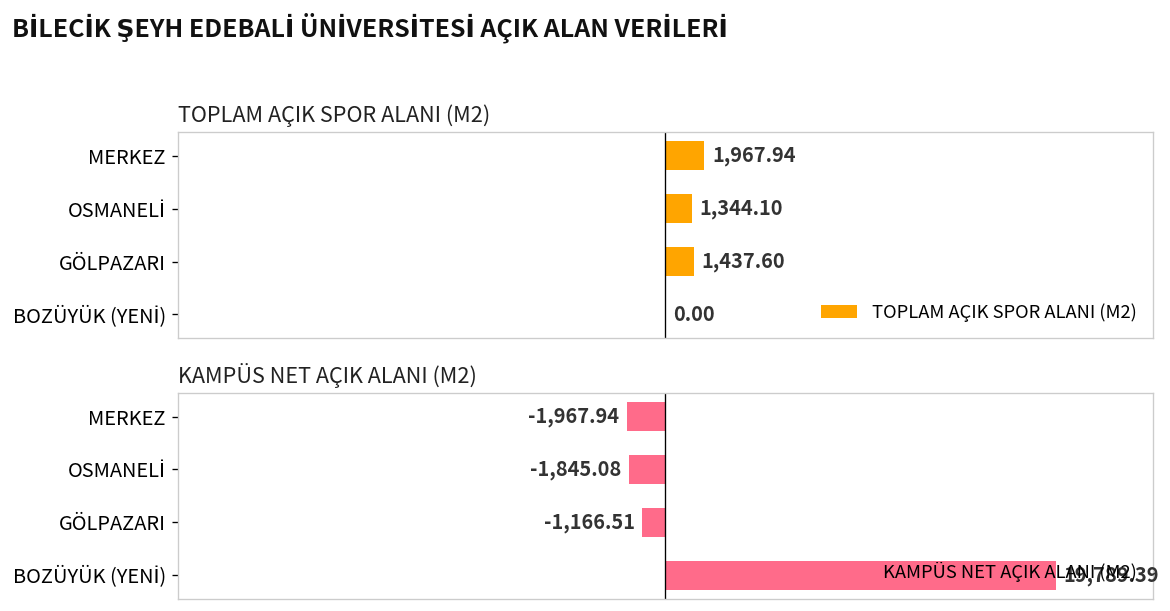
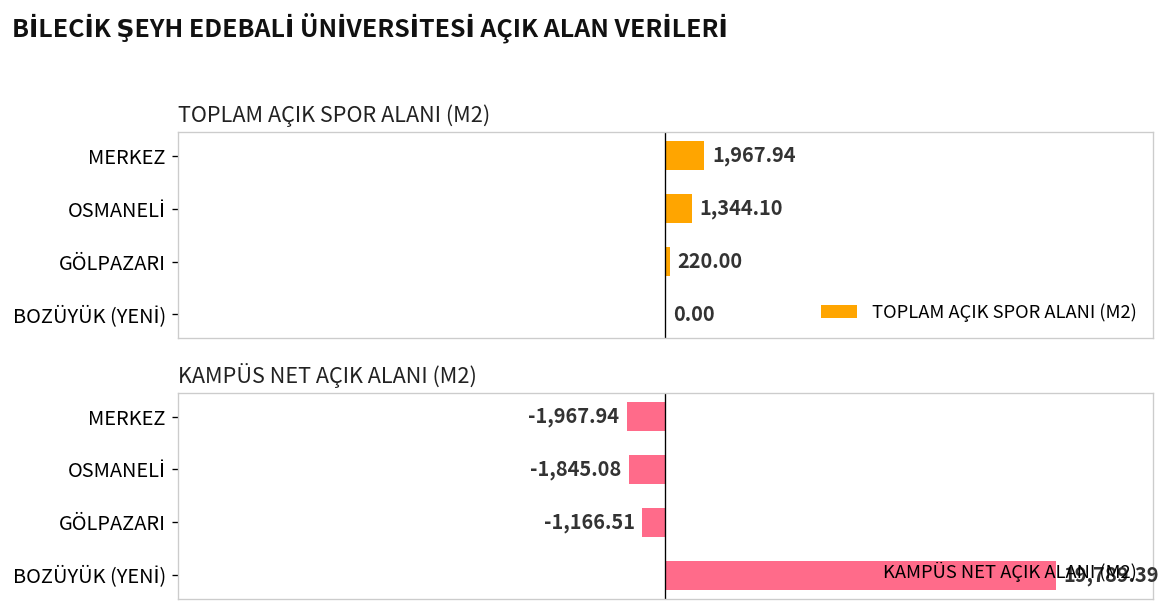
TOPLAM AÇIK SPOR ALANI (M2), GÖLPAZARI: 1,437.60 -> 220.00
